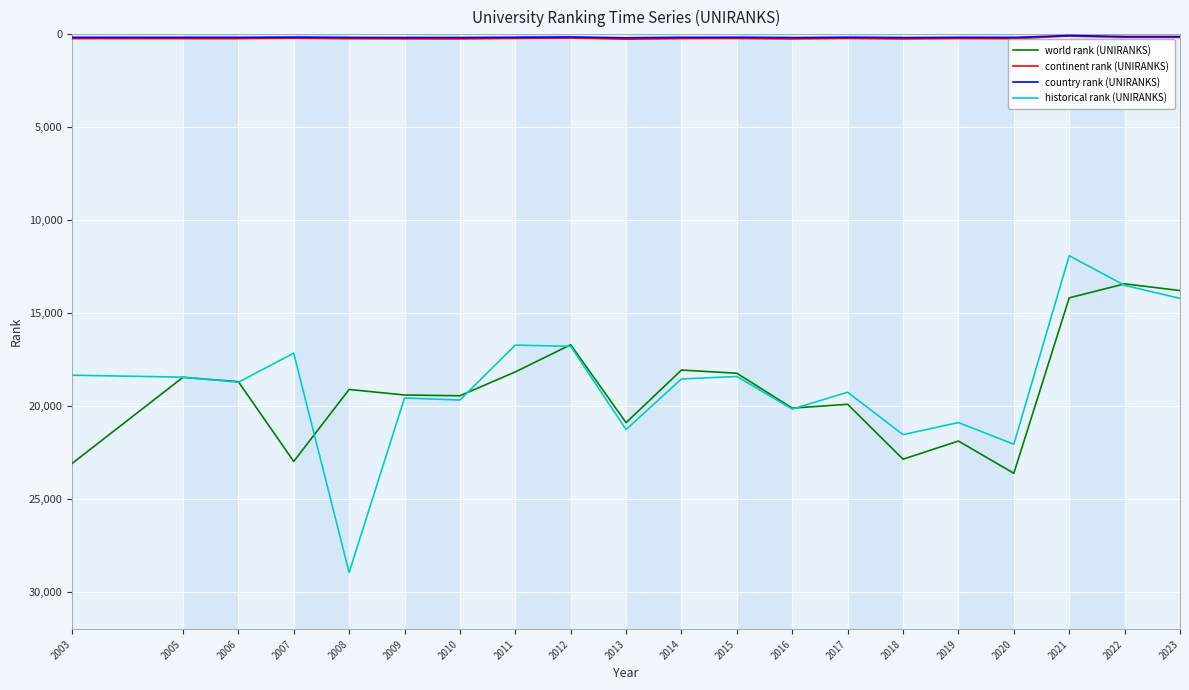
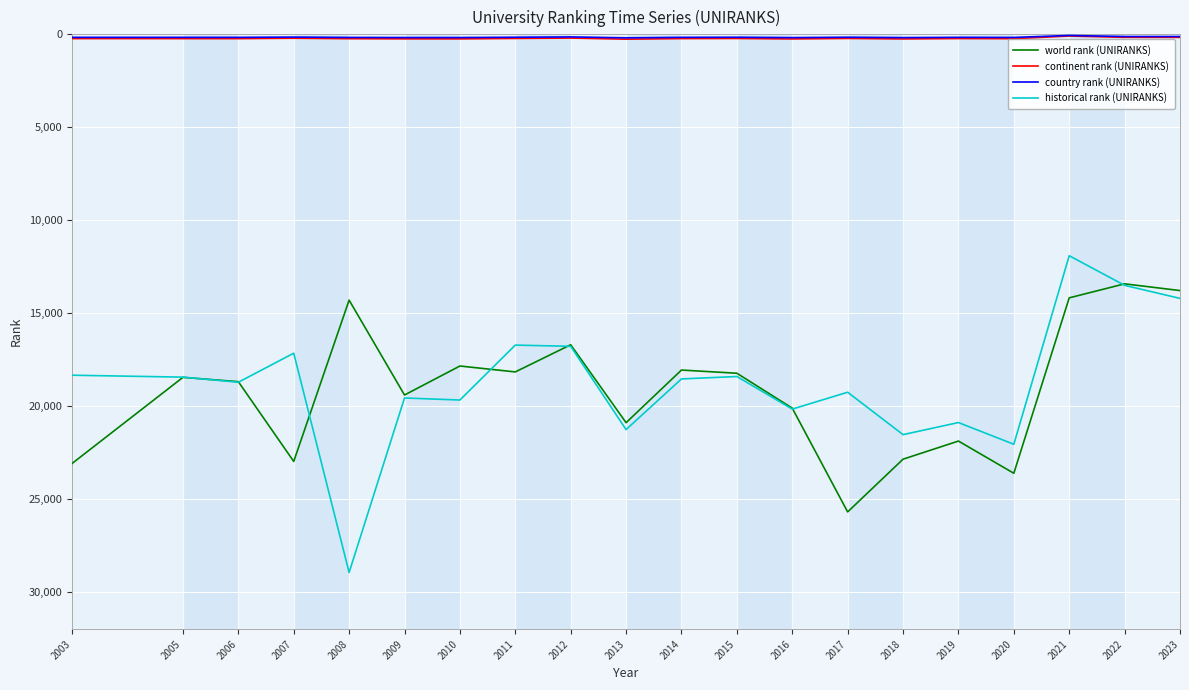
world rank (UNIRANKS), 2008: 19,100 -> 14,300
world rank (UNIRANKS), 2010: 19,400 -> 17,800
world rank (UNIRANKS), 2017: 19,900 -> 25,700
